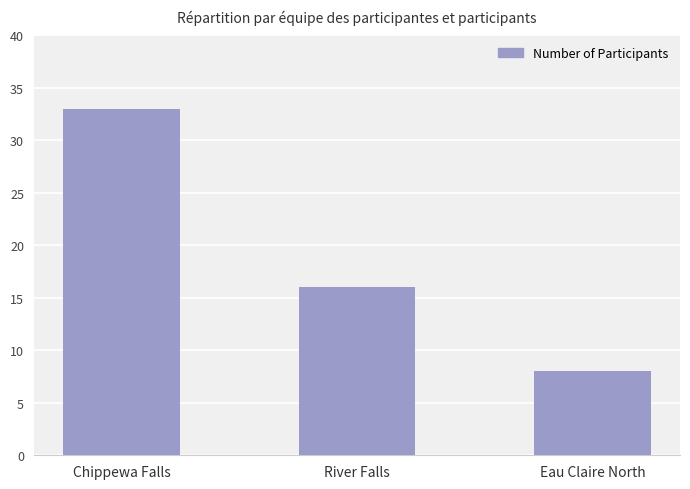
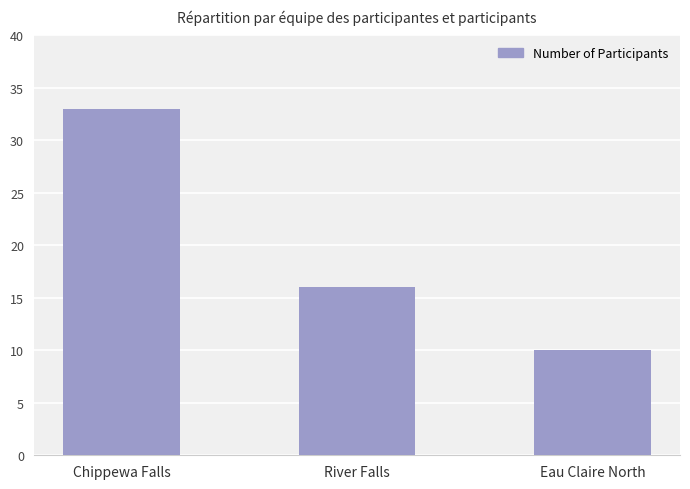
Eau Claire North: 8 -> 10
